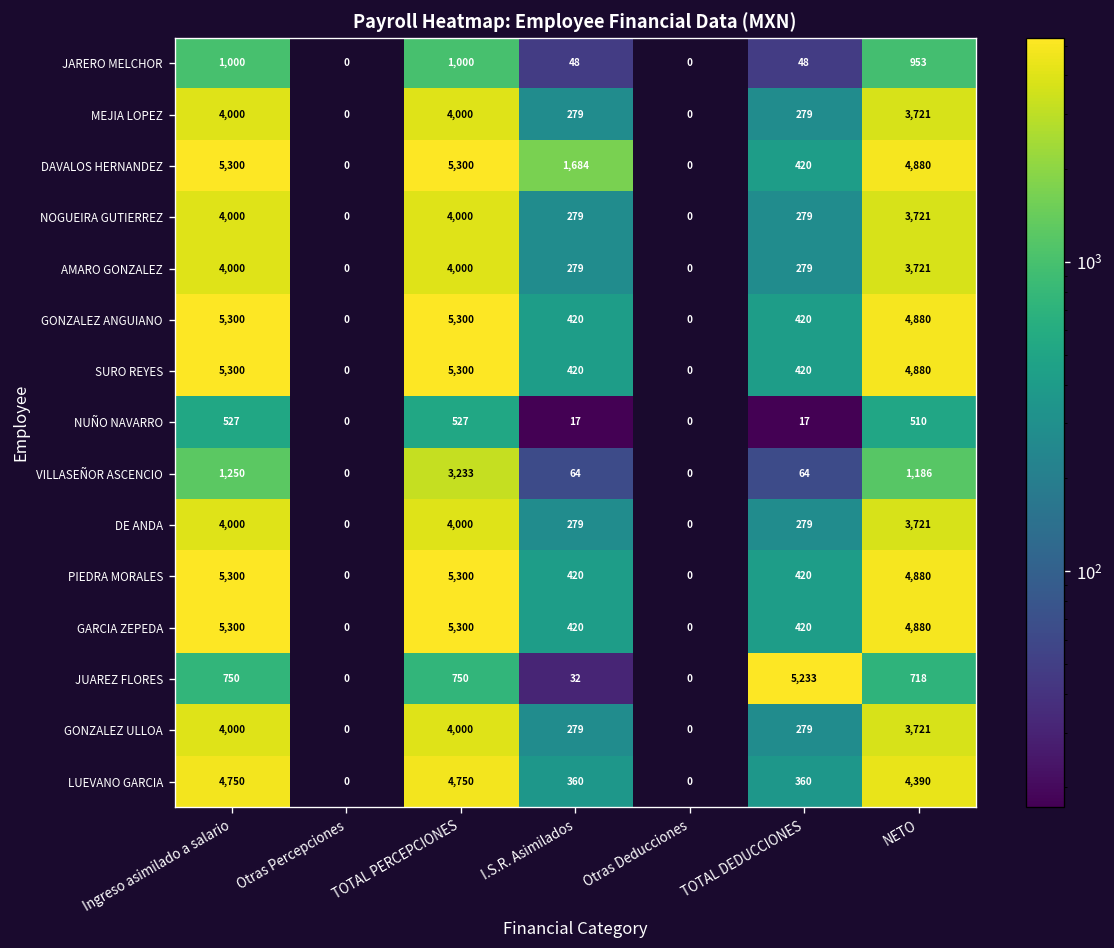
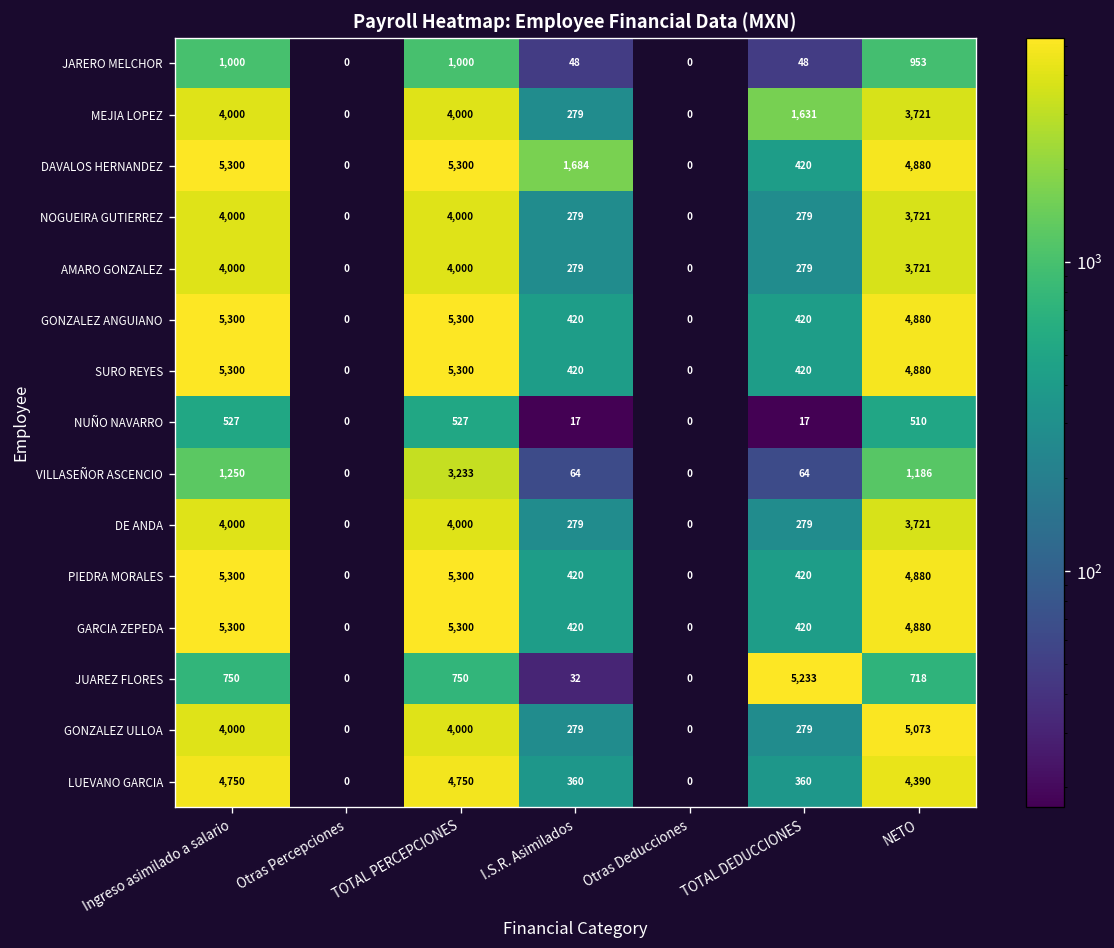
MEJIA LOPEZ, TOTAL DEDUCCIONES: 279 -> 1,631
GONZALEZ ULLOA, NETO: 3,721 -> 5,073
